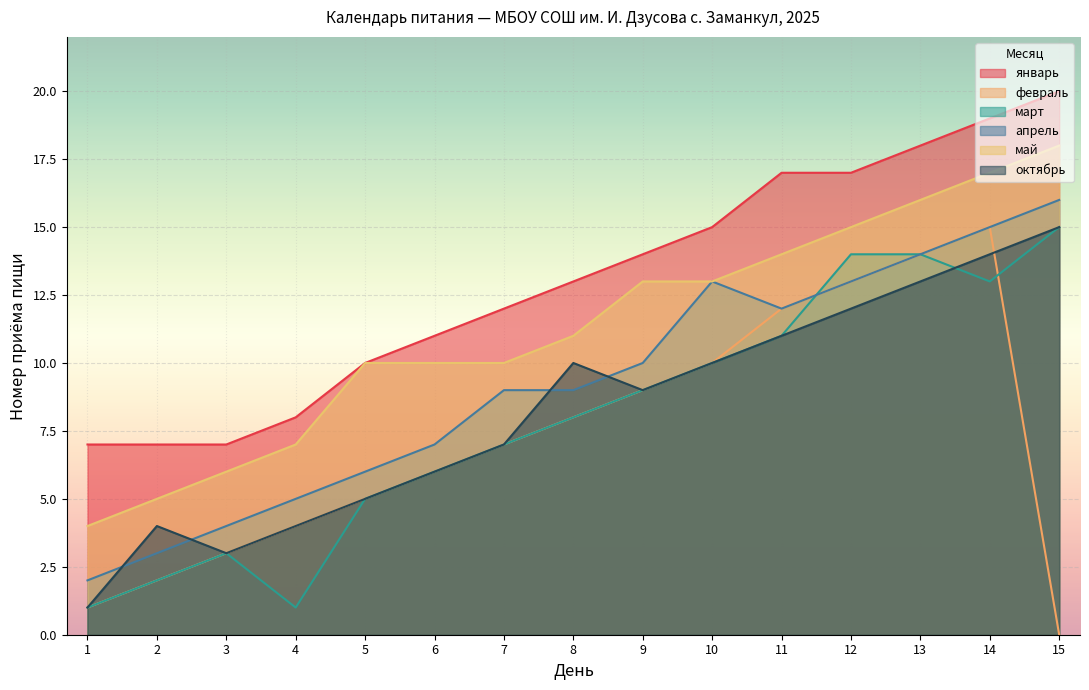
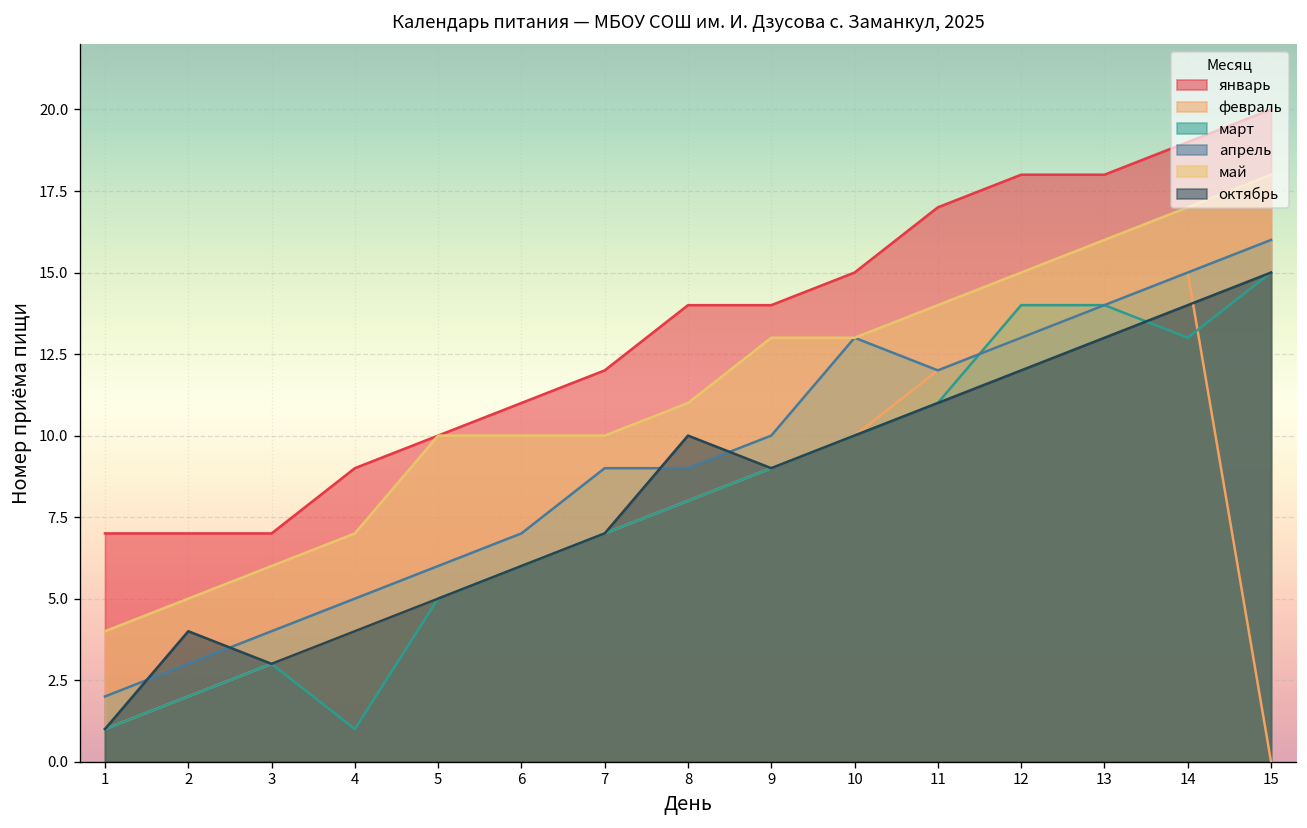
январь, 4: 8 -> 9
январь, 8: 13 -> 14
январь, 12: 17 -> 18
